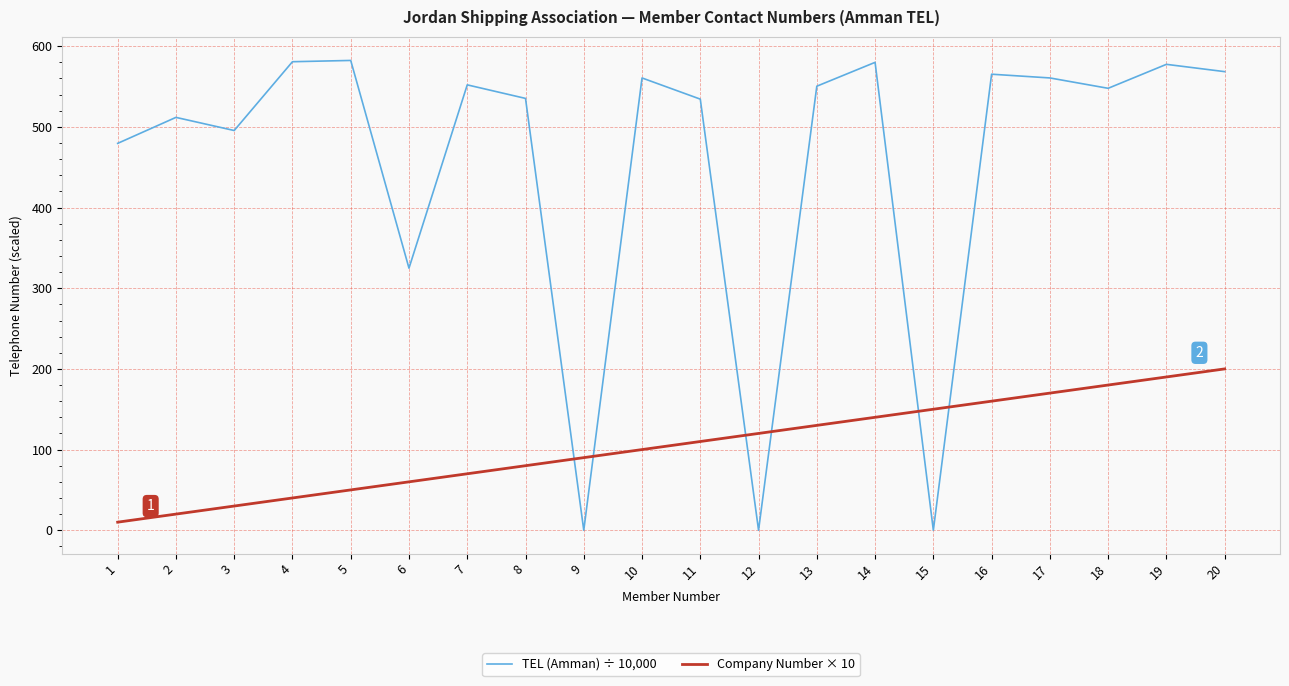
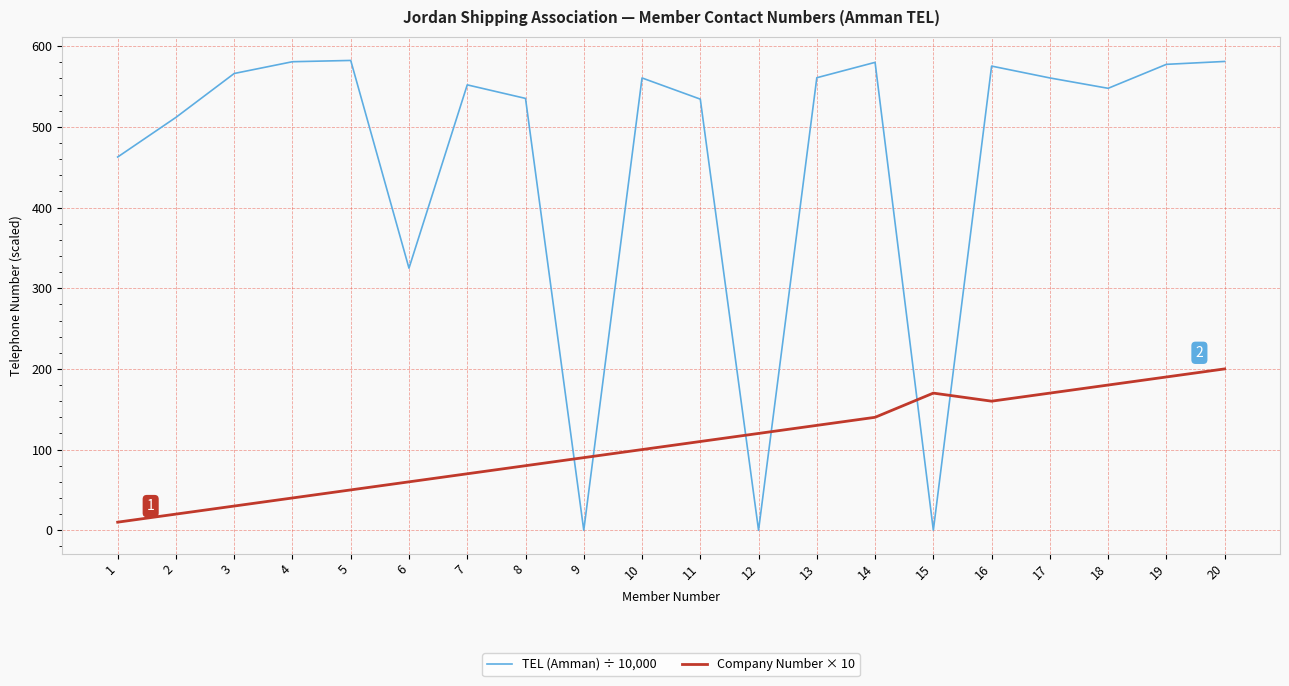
TEL (Amman) ÷ 10,000, 1: 480 -> 460
TEL (Amman) ÷ 10,000, 3: 500 -> 570
TEL (Amman) ÷ 10,000, 13: 550 -> 560
Company Number × 10, 15: 150 -> 170
TEL (Amman) ÷ 10,000, 16: 570 -> 580
TEL (Amman) ÷ 10,000, 20: 570 -> 580
